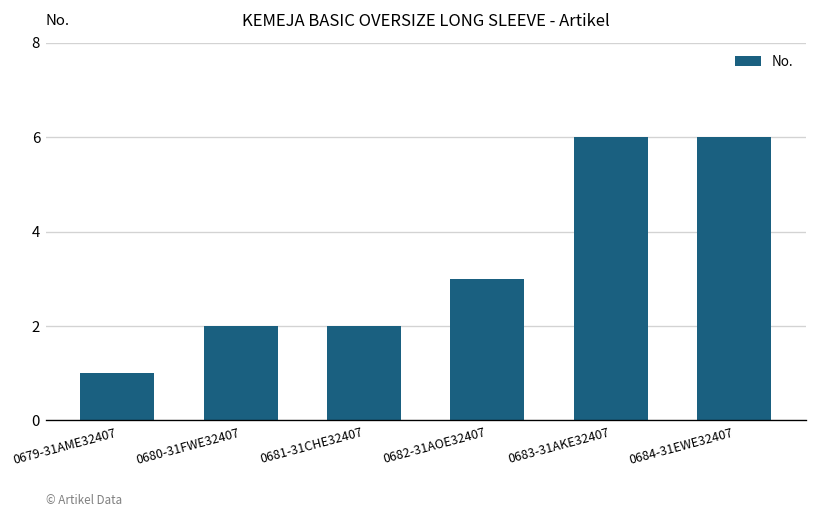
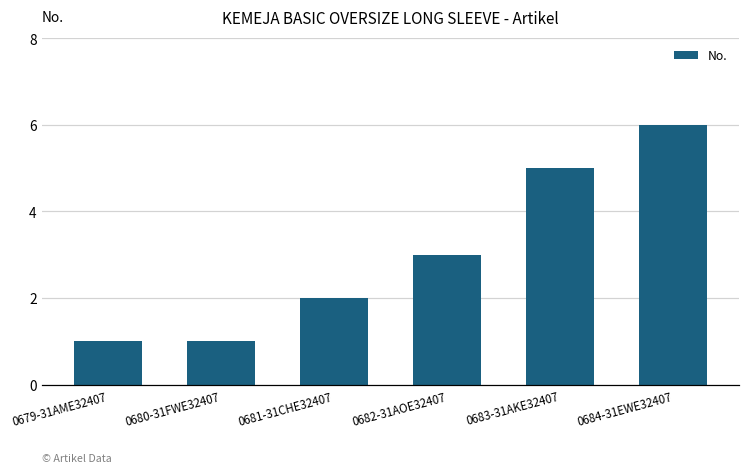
0680-31FWE32407: 2 -> 1
0683-31AKE32407: 6 -> 5
